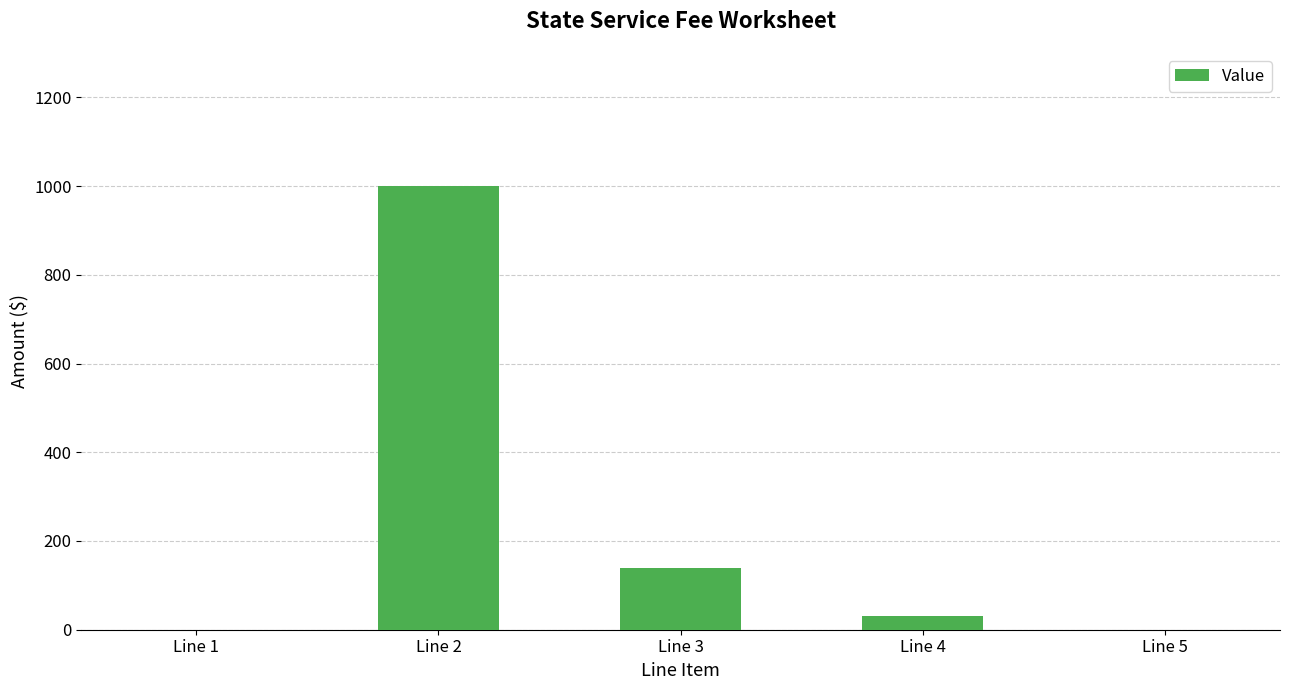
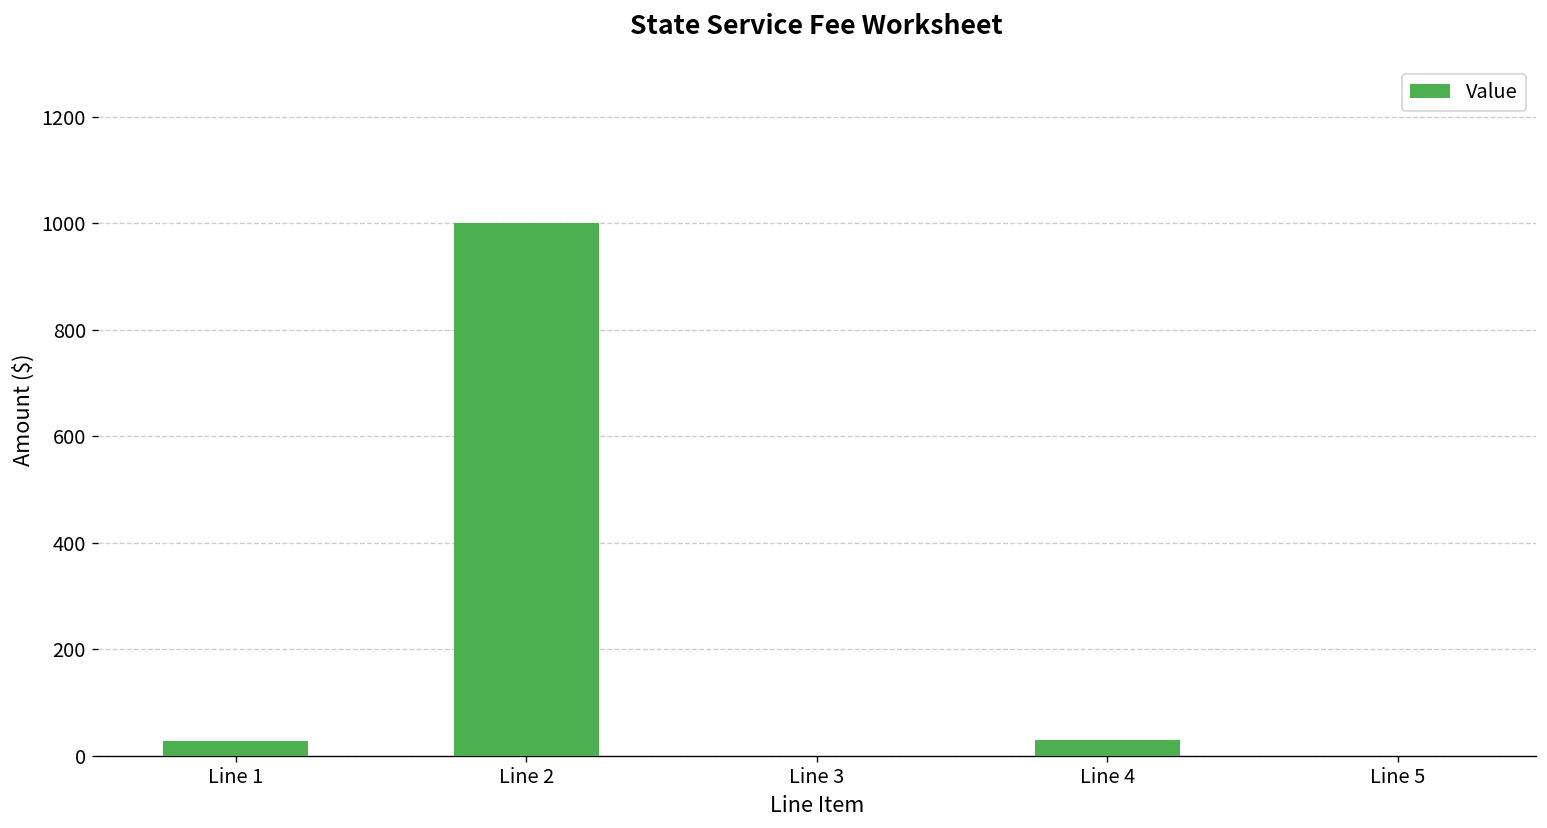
Line 1: 0 -> 30
Line 3: 140 -> 0
